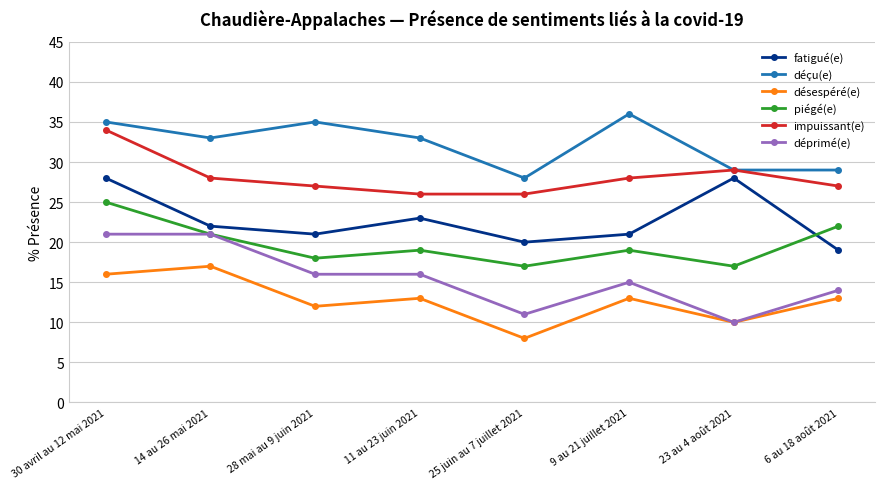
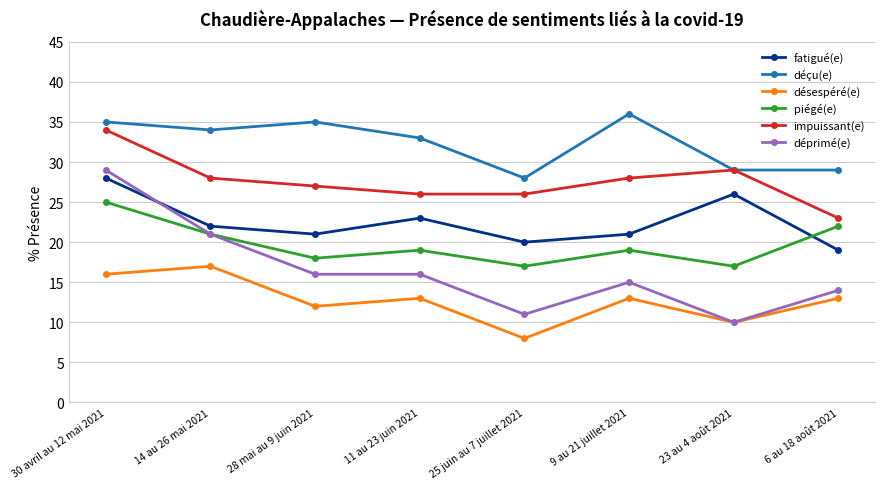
déprimé(e), 30 avril au 12 mai 2021: 21 -> 29
déçu(e), 14 au 26 mai 2021: 33 -> 34
fatigué(e), 23 au 4 août 2021: 28 -> 26
impuissant(e), 6 au 18 août 2021: 27 -> 23
